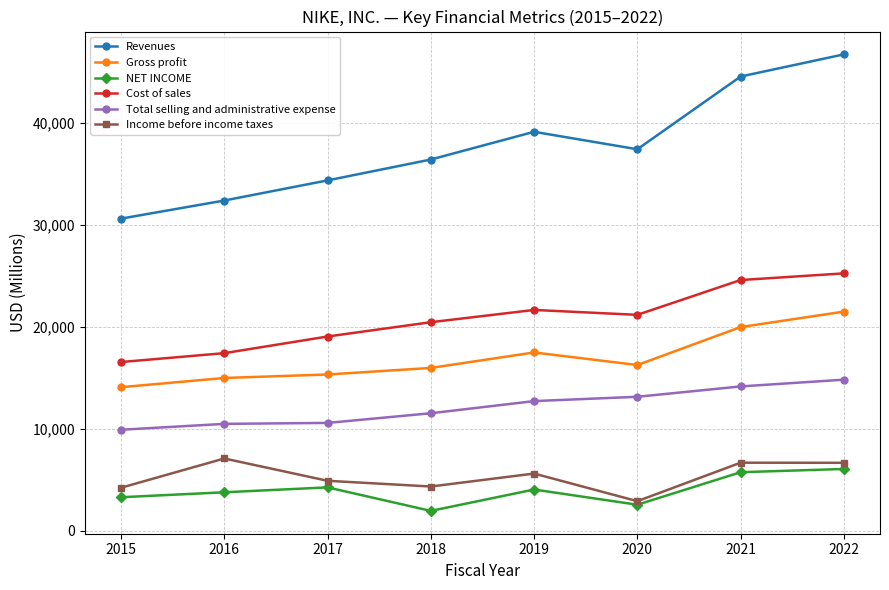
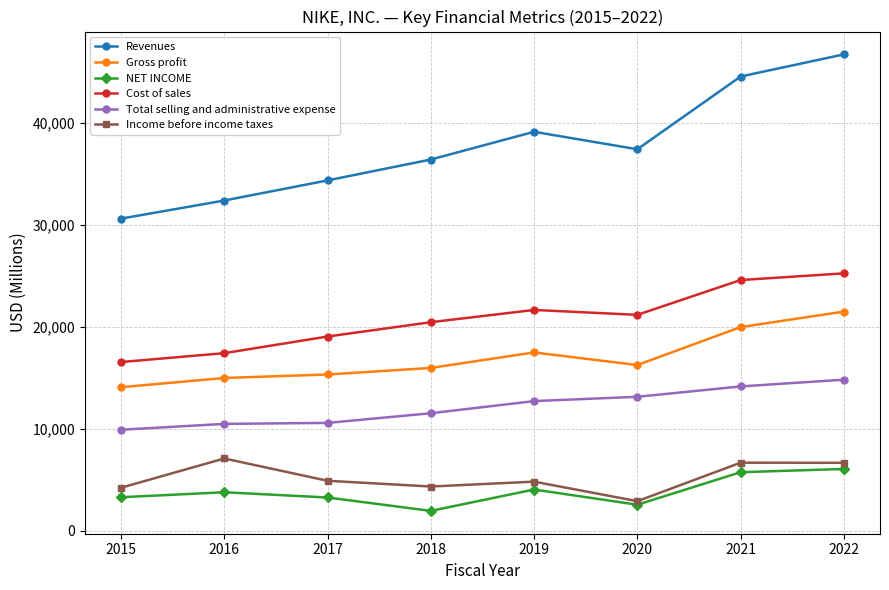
NET INCOME, 2017: 4,200 -> 3,200
Income before income taxes, 2019: 5,600 -> 4,800
